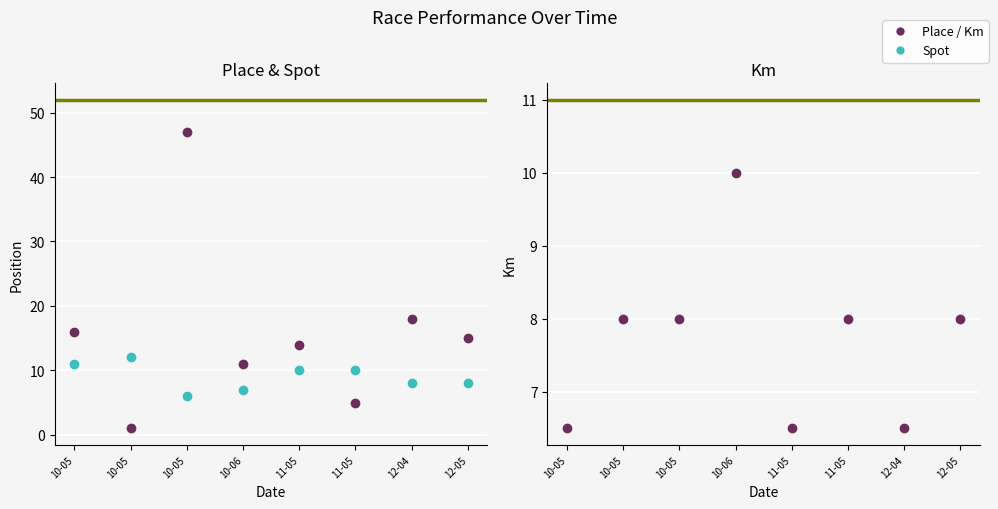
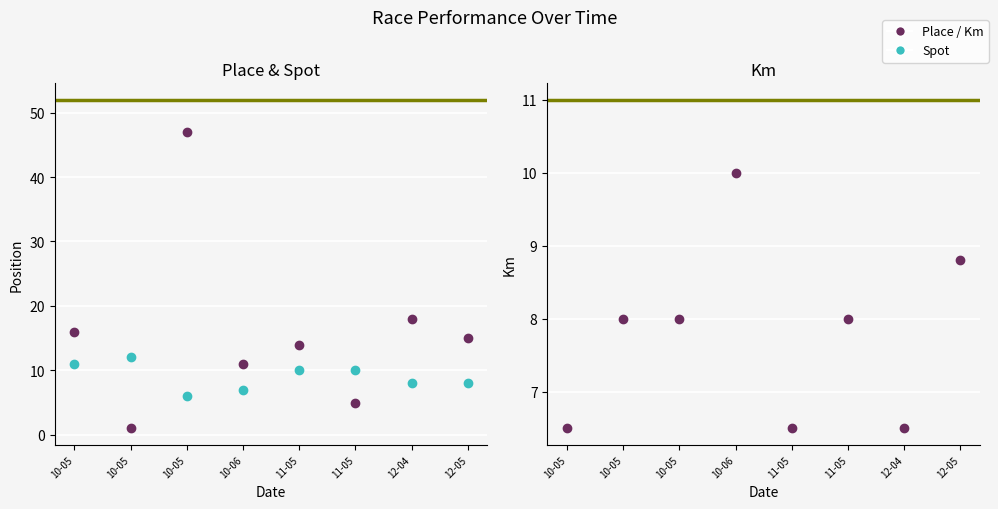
Km, 12-05: 8.0 -> 8.8
